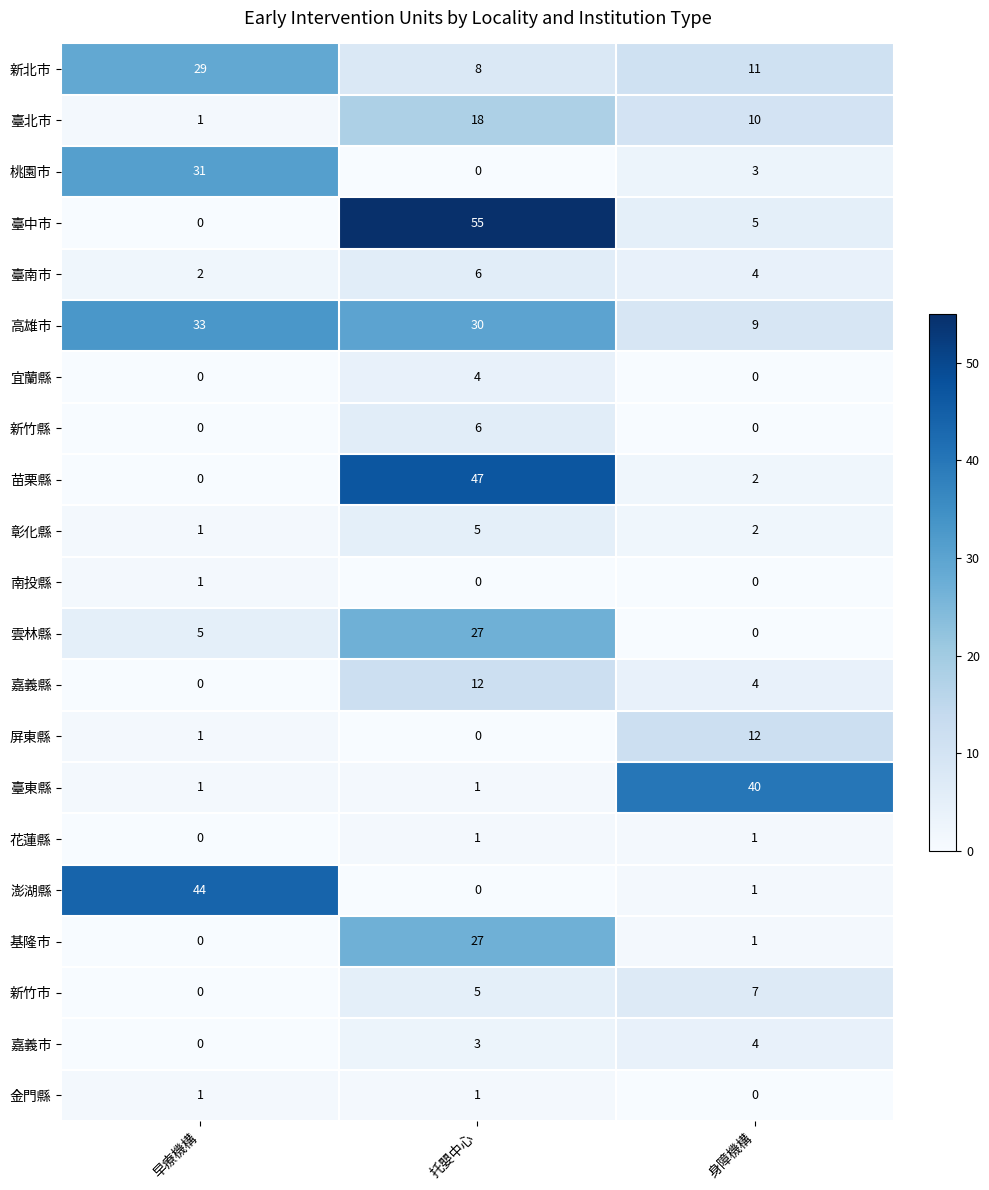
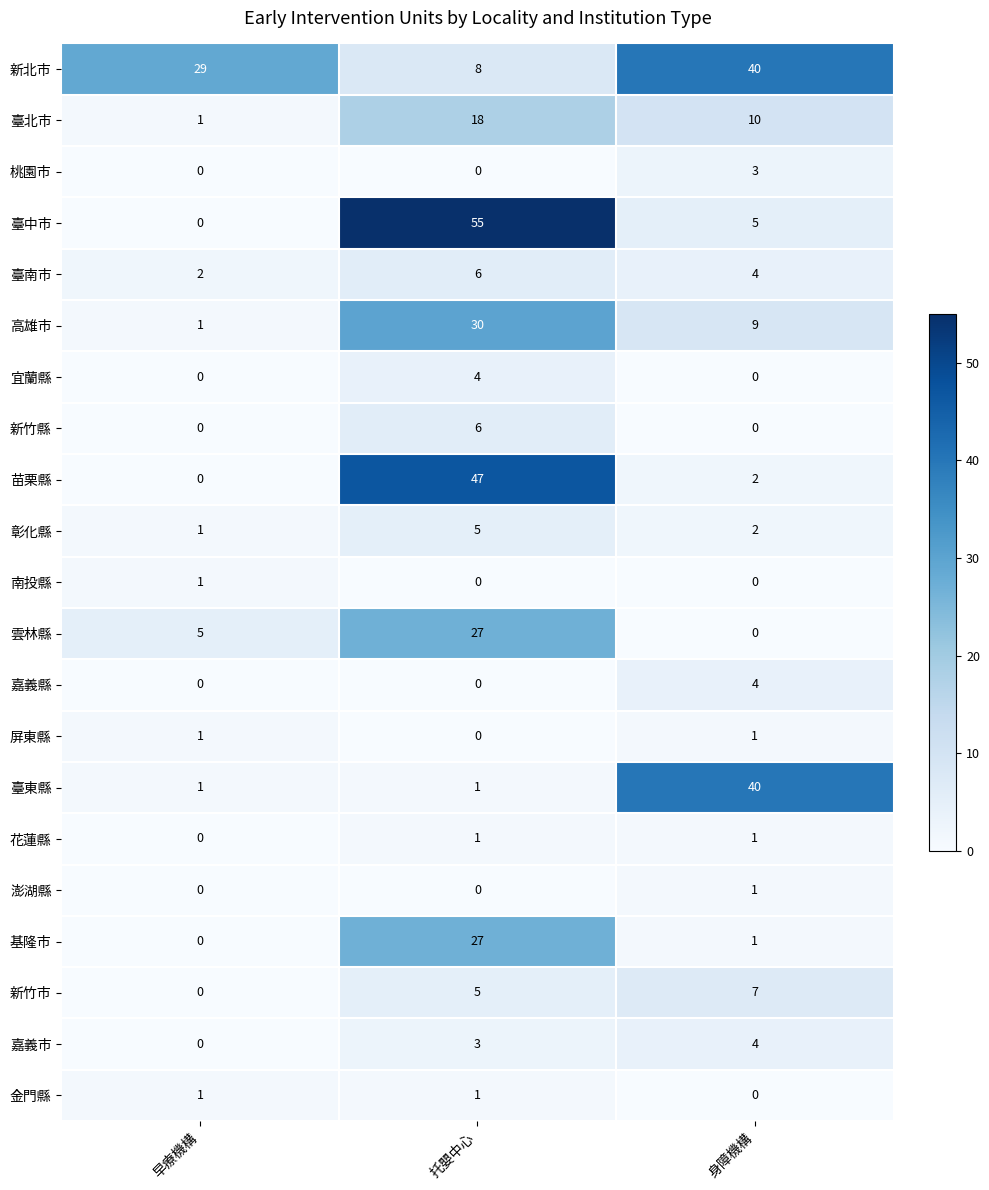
新北市, 身障機構: 11 -> 40
桃園市, 早療機構: 31 -> 0
高雄市, 早療機構: 33 -> 1
嘉義縣, 托嬰中心: 12 -> 0
屏東縣, 身障機構: 12 -> 1
澎湖縣, 早療機構: 44 -> 0
